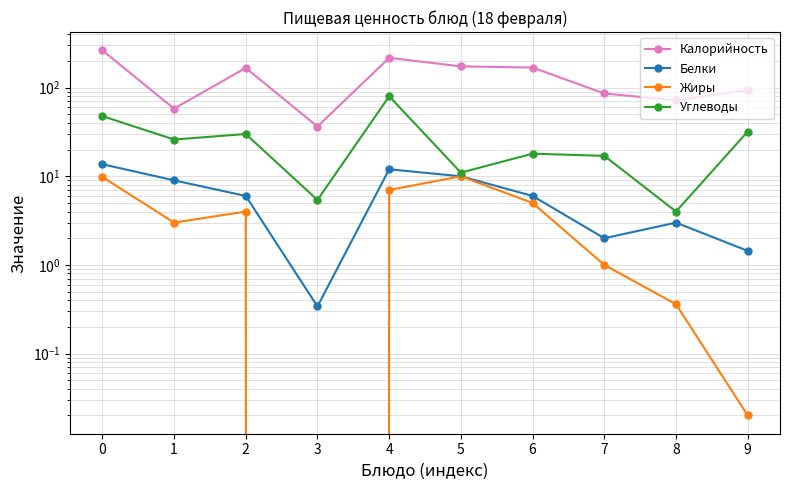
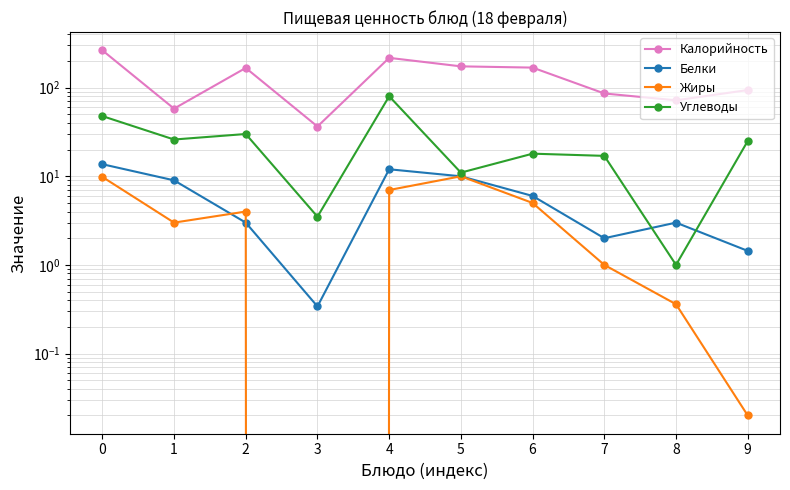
Белки, 2: 6 -> 3
Углеводы, 3: 5 -> 3.5
Углеводы, 8: 4 -> 1
Углеводы, 9: 32 -> 25
